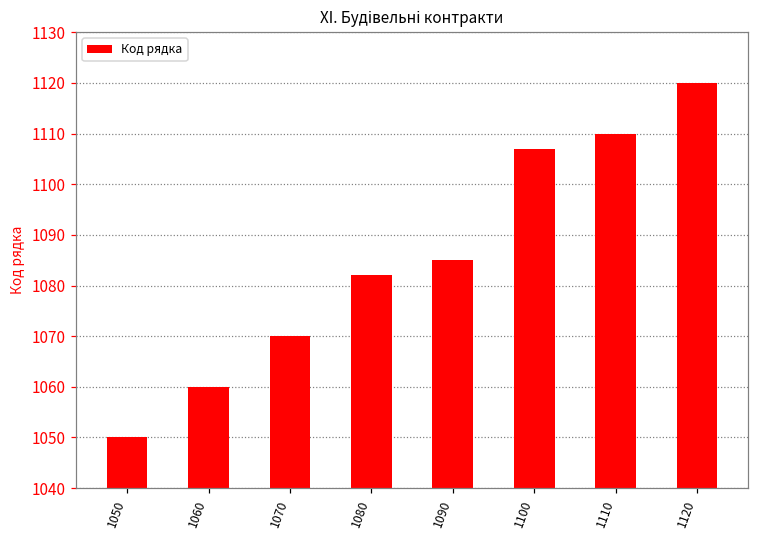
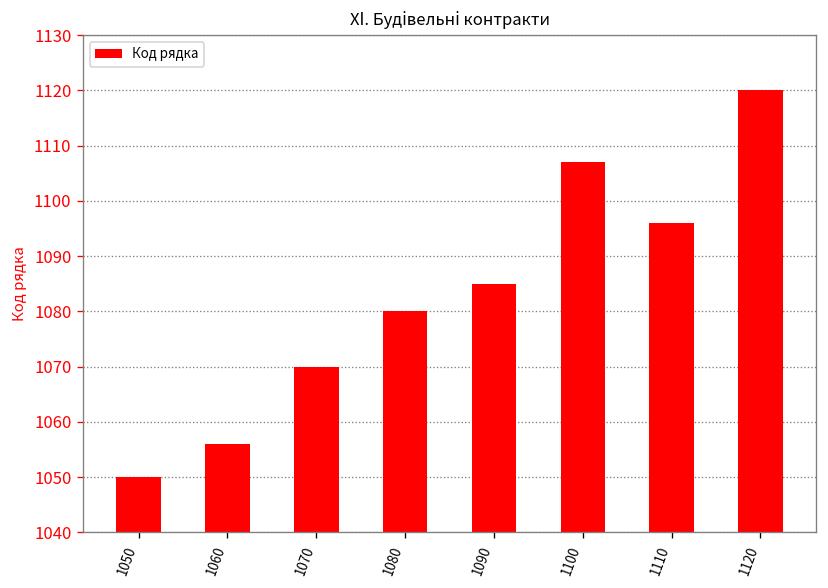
1060: 1060 -> 1056
1080: 1082 -> 1080
1110: 1110 -> 1096
